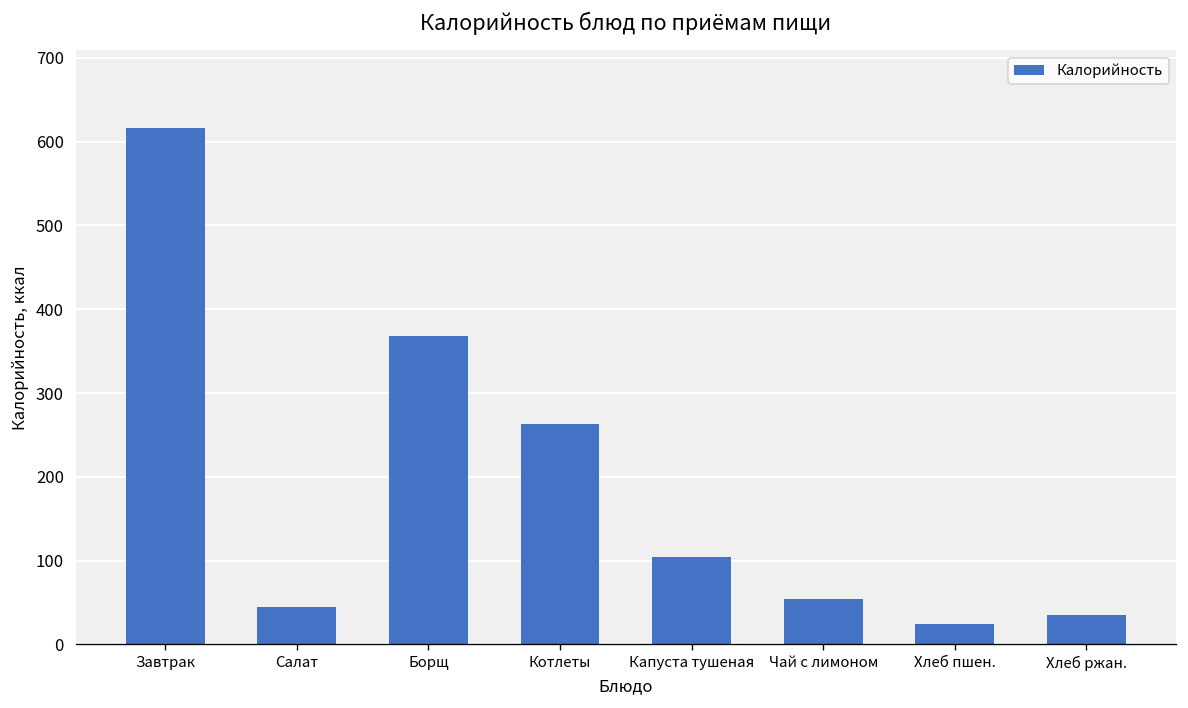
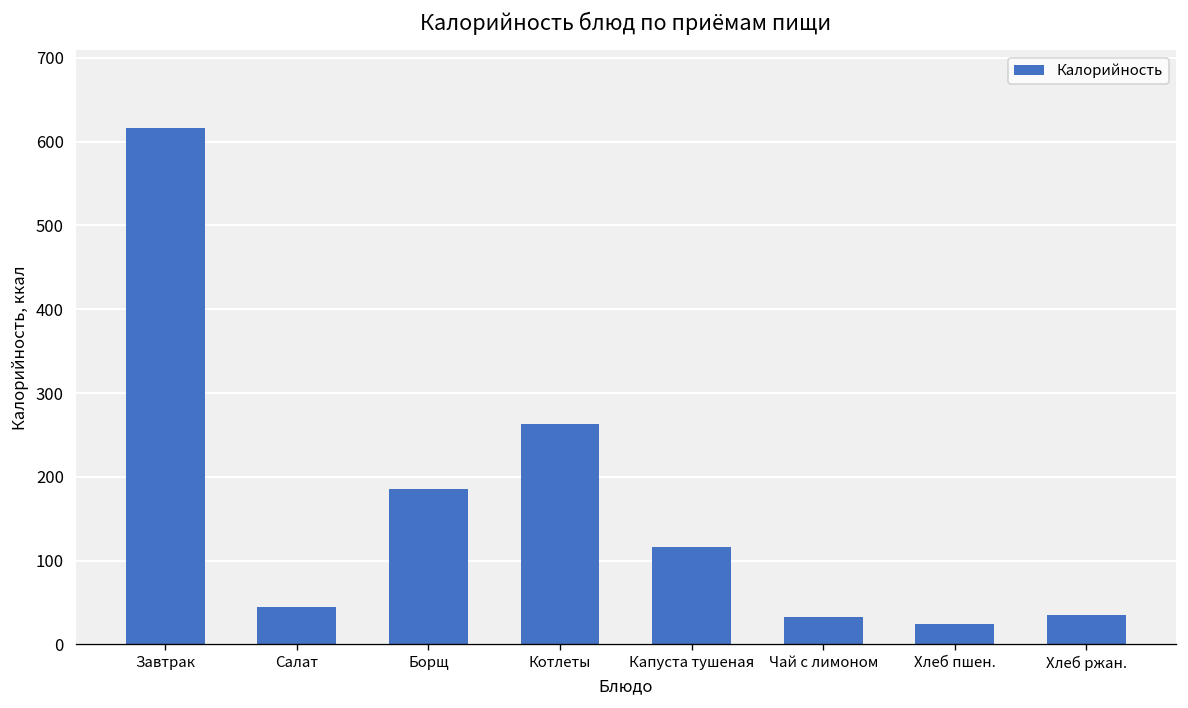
Борщ: 370 -> 190
Капуста тушеная: 100 -> 120
Чай с лимоном: 50 -> 30
